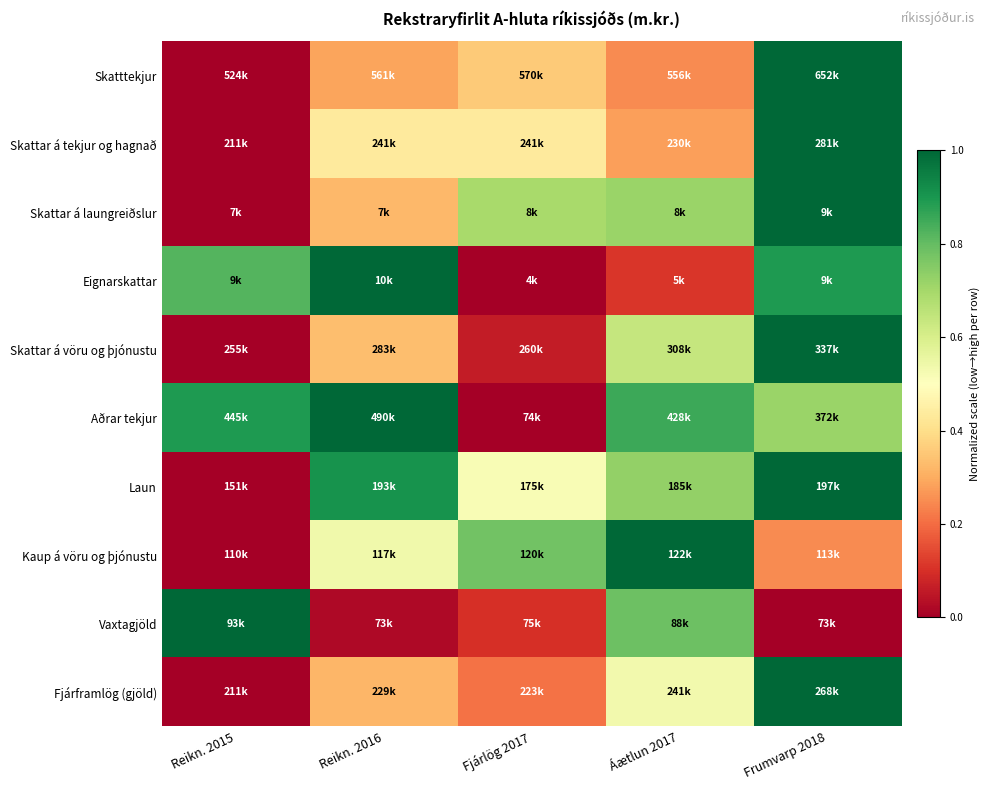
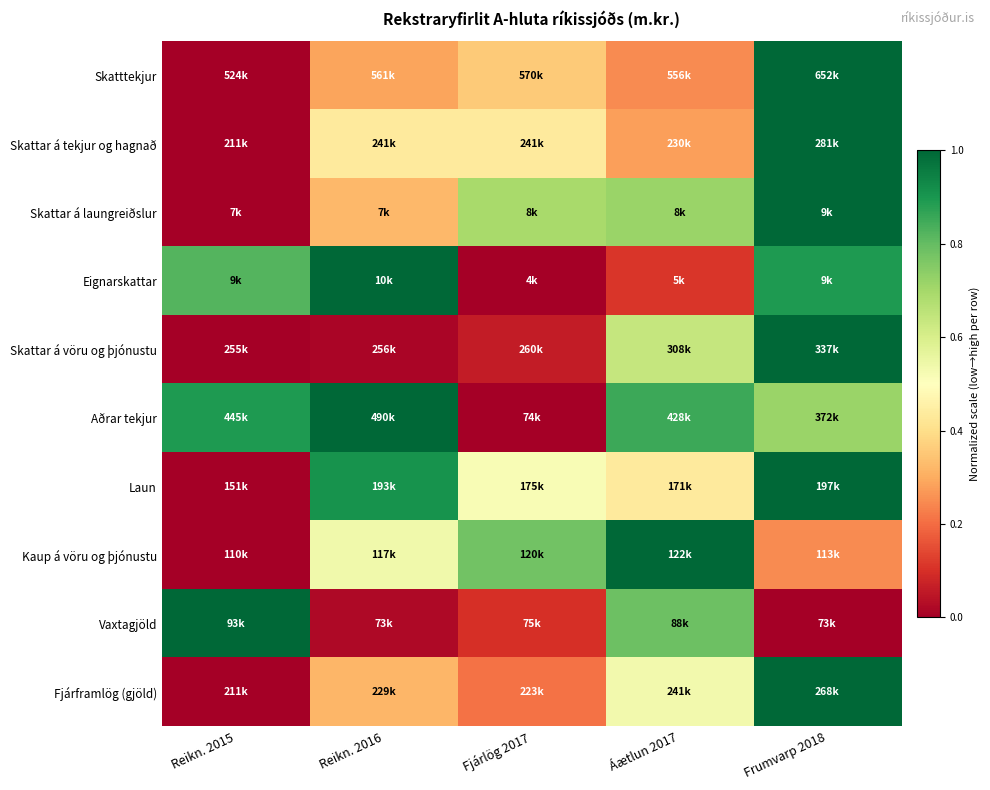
Skattar á vöru og þjónustu, Reikn. 2016: 283k -> 256k
Laun, Áætlun 2017: 185k -> 171k
